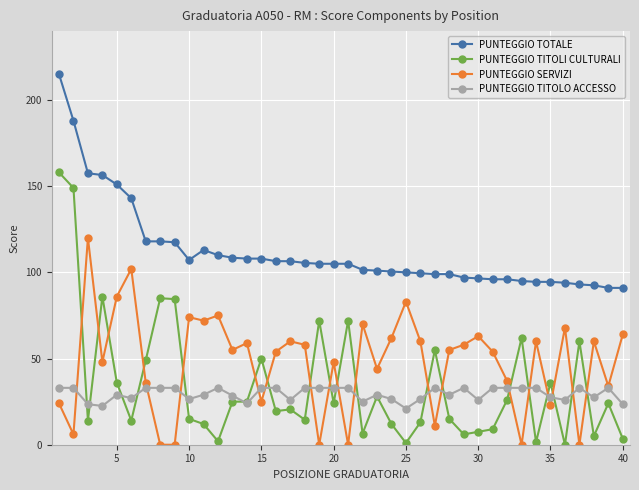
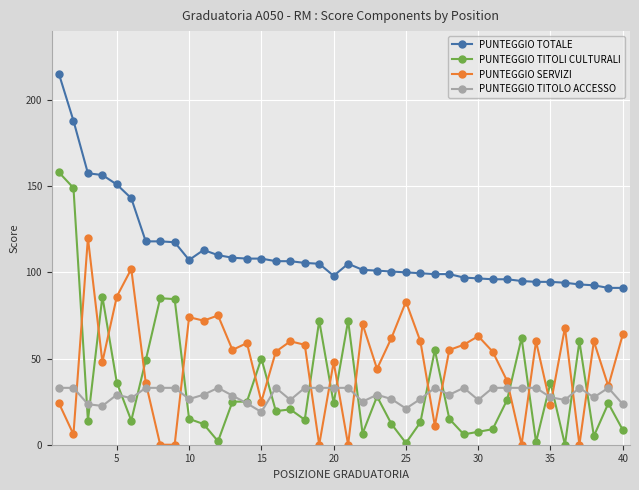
PUNTEGGIO TITOLO ACCESSO, 15: 33 -> 19
PUNTEGGIO TOTALE, 20: 105 -> 98
PUNTEGGIO TITOLI CULTURALI, 40: 4 -> 9
